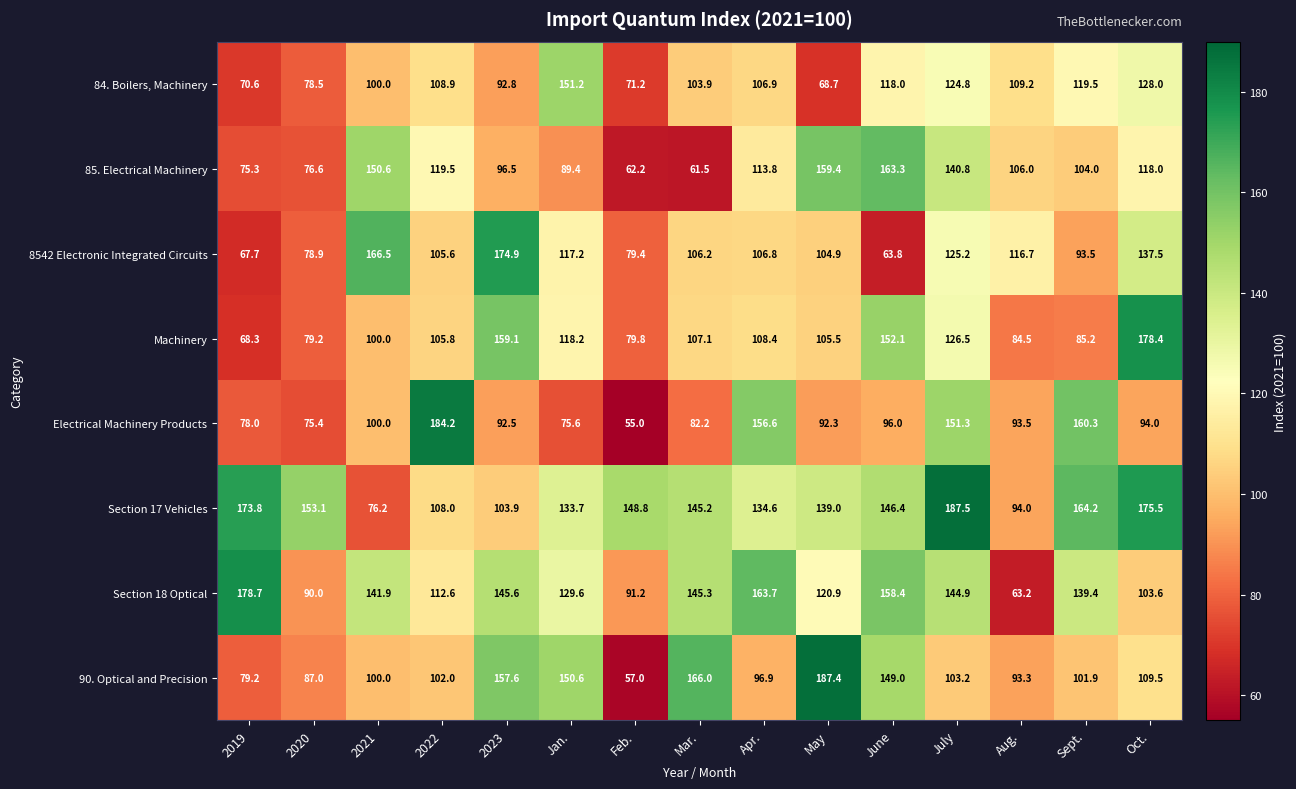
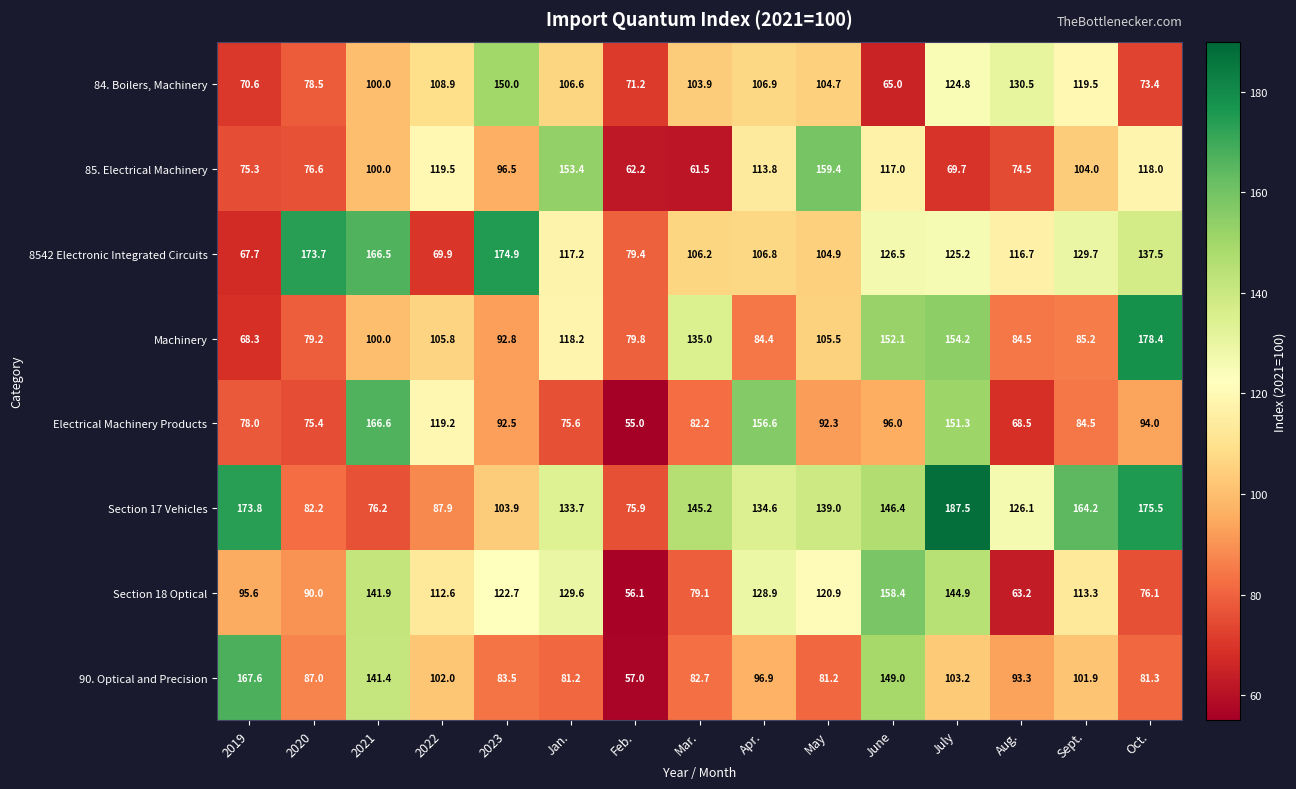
84. Boilers, Machinery, 2023: 92.8 -> 150.0
84. Boilers, Machinery, Jan.: 151.2 -> 106.6
84. Boilers, Machinery, May: 68.7 -> 104.7
84. Boilers, Machinery, June: 118.0 -> 65.0
84. Boilers, Machinery, Aug.: 109.2 -> 130.5
84. Boilers, Machinery, Oct.: 128.0 -> 73.4
85. Electrical Machinery, 2021: 150.6 -> 100.0
85. Electrical Machinery, Jan.: 89.4 -> 153.4
85. Electrical Machinery, June: 163.3 -> 117.0
85. Electrical Machinery, July: 140.8 -> 69.7
85. Electrical Machinery, Aug.: 106.0 -> 74.5
8542 Electronic Integrated Circuits, 2020: 78.9 -> 173.7
8542 Electronic Integrated Circuits, 2022: 105.6 -> 69.9
8542 Electronic Integrated Circuits, June: 63.8 -> 126.5
8542 Electronic Integrated Circuits, Sept.: 93.5 -> 129.7
Machinery, 2023: 159.1 -> 92.8
Machinery, Mar.: 107.1 -> 135.0
Machinery, Apr.: 108.4 -> 84.4
Machinery, July: 126.5 -> 154.2
Electrical Machinery Products, 2021: 100.0 -> 166.6
Electrical Machinery Products, 2022: 184.2 -> 119.2
Electrical Machinery Products, Aug.: 93.5 -> 68.5
Electrical Machinery Products, Sept.: 160.3 -> 84.5
Section 17 Vehicles, 2020: 153.1 -> 82.2
Section 17 Vehicles, 2022: 108.0 -> 87.9
Section 17 Vehicles, Feb.: 148.8 -> 75.9
Section 17 Vehicles, Aug.: 94.0 -> 126.1
Section 18 Optical, 2019: 178.7 -> 95.6
Section 18 Optical, 2023: 145.6 -> 122.7
Section 18 Optical, Feb.: 91.2 -> 56.1
Section 18 Optical, Mar.: 145.3 -> 79.1
Section 18 Optical, Apr.: 163.7 -> 128.9
Section 18 Optical, Sept.: 139.4 -> 113.3
Section 18 Optical, Oct.: 103.6 -> 76.1
90. Optical and Precision, 2019: 79.2 -> 167.6
90. Optical and Precision, 2021: 100.0 -> 141.4
90. Optical and Precision, 2023: 157.6 -> 83.5
90. Optical and Precision, Jan.: 150.6 -> 81.2
90. Optical and Precision, Mar.: 166.0 -> 82.7
90. Optical and Precision, May: 187.4 -> 81.2
90. Optical and Precision, Oct.: 109.5 -> 81.3
